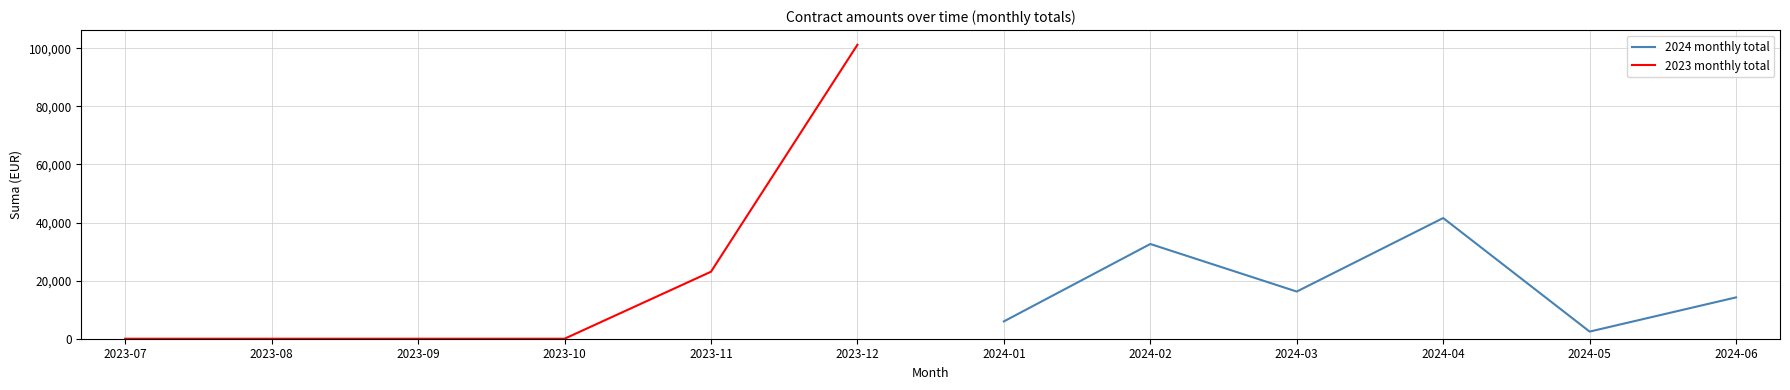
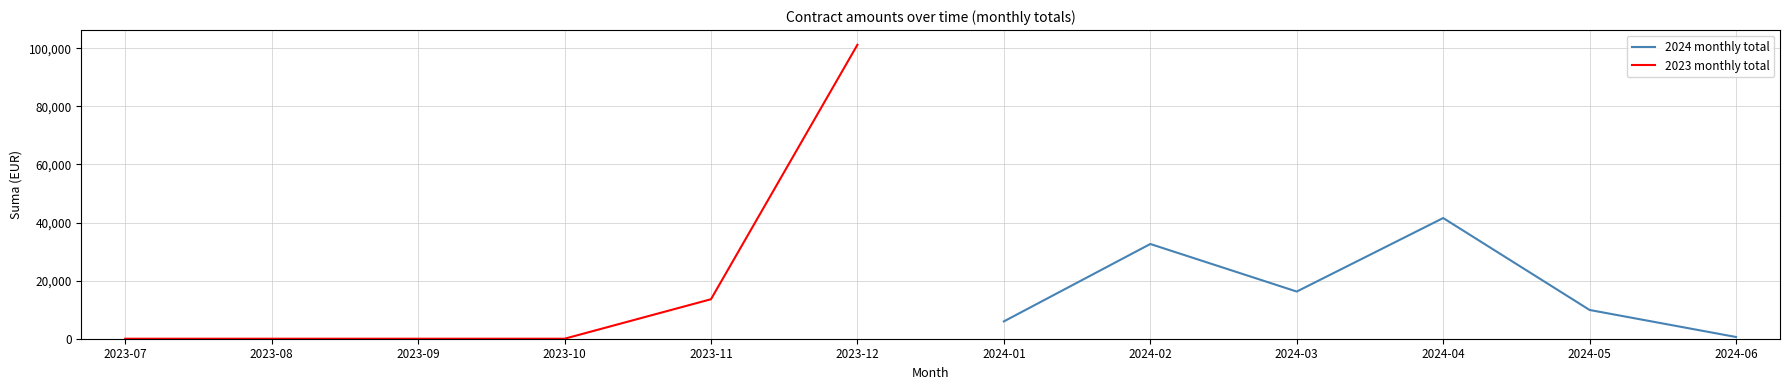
2023 monthly total, 2023-11: 23,000 -> 14,000
2024 monthly total, 2024-05: 2,000 -> 10,000
2024 monthly total, 2024-06: 14,000 -> 1,000
